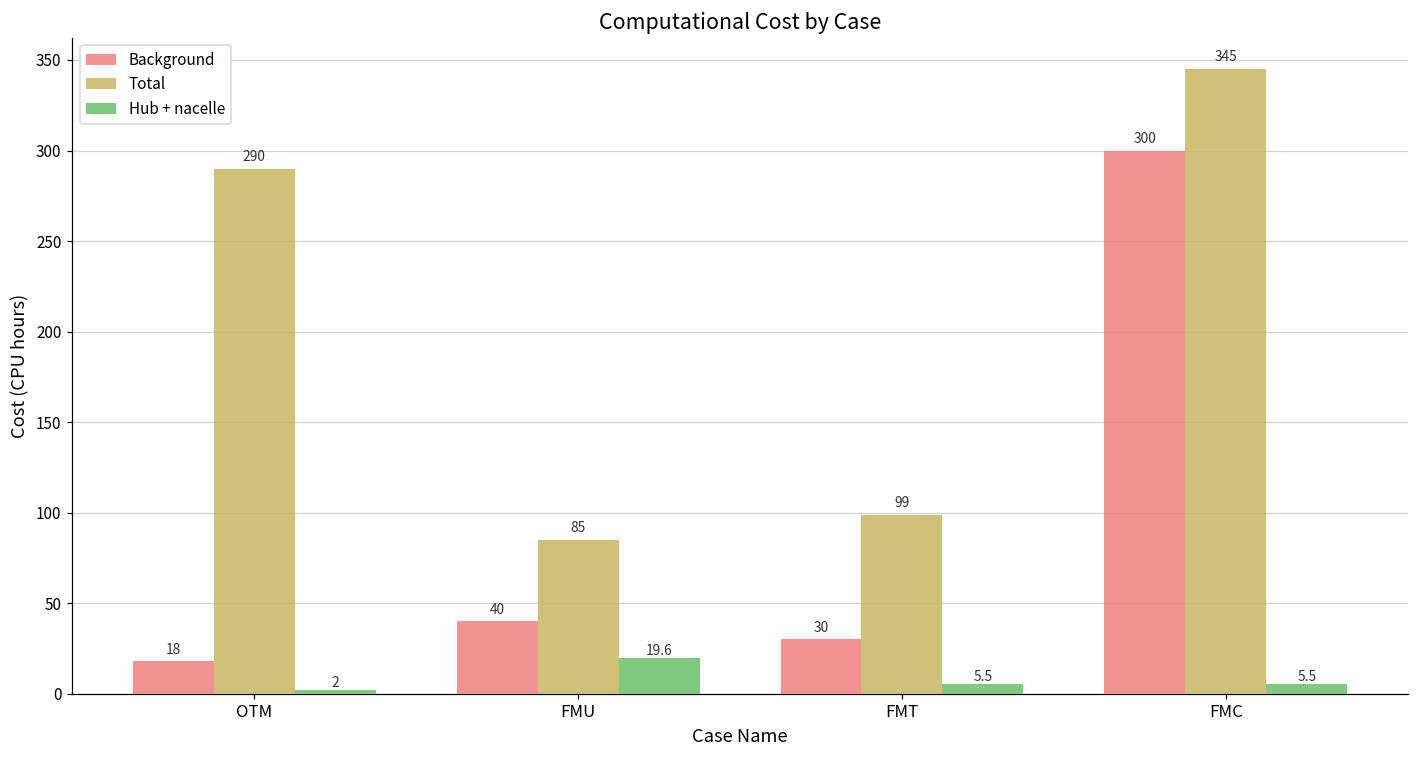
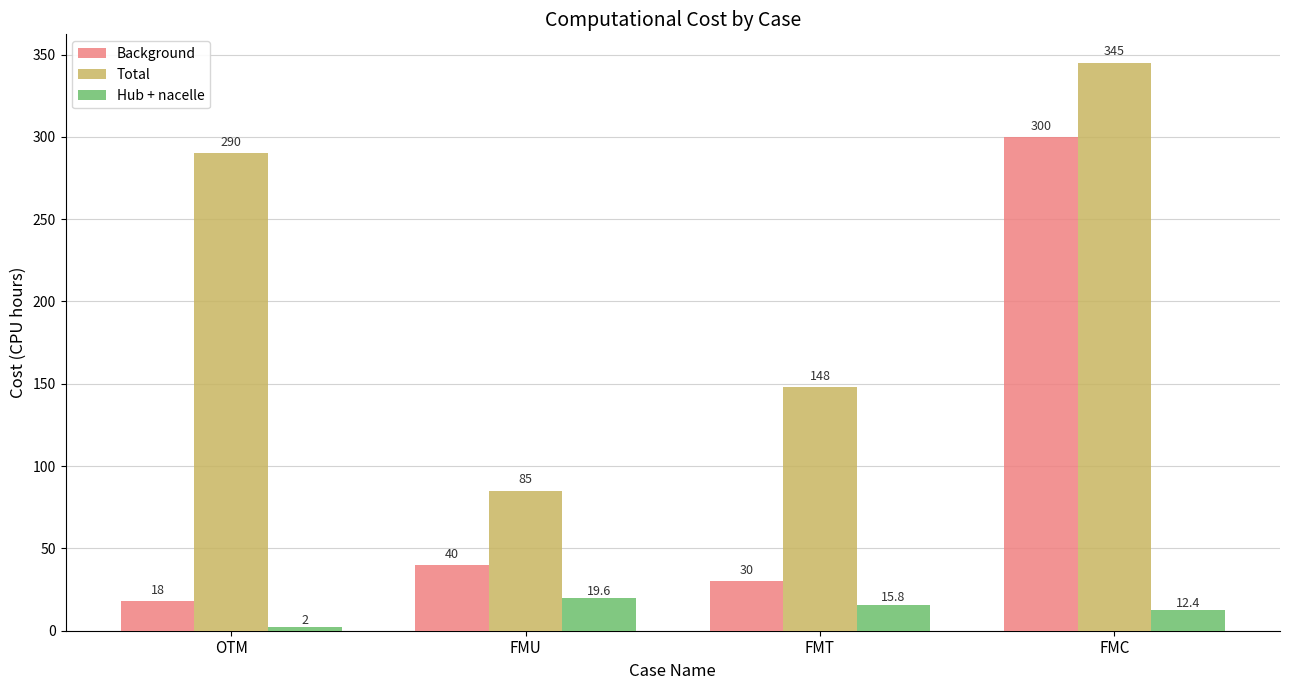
Total, FMT: 99 -> 148
Hub + nacelle, FMT: 5.5 -> 15.8
Hub + nacelle, FMC: 5.5 -> 12.4
